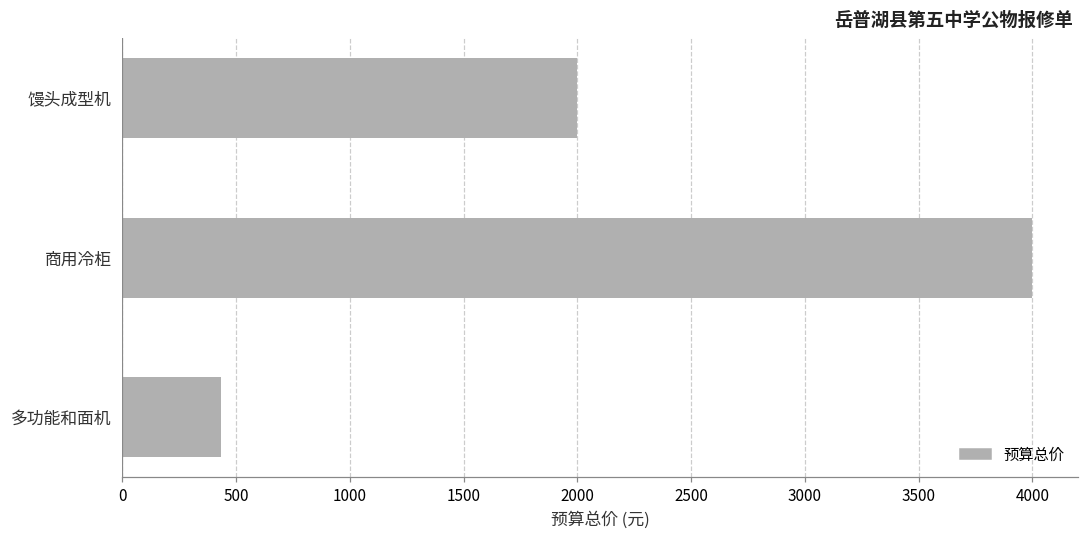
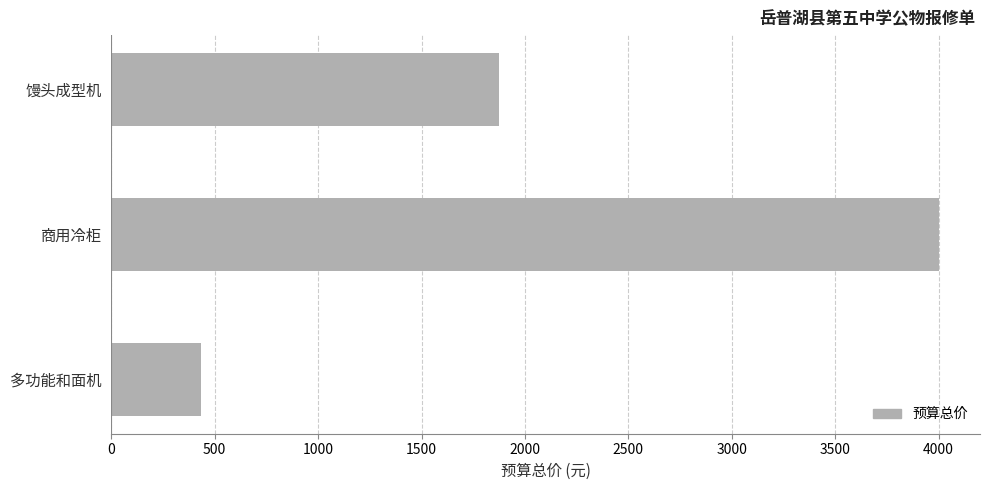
馒头成型机: 2000 -> 1880
